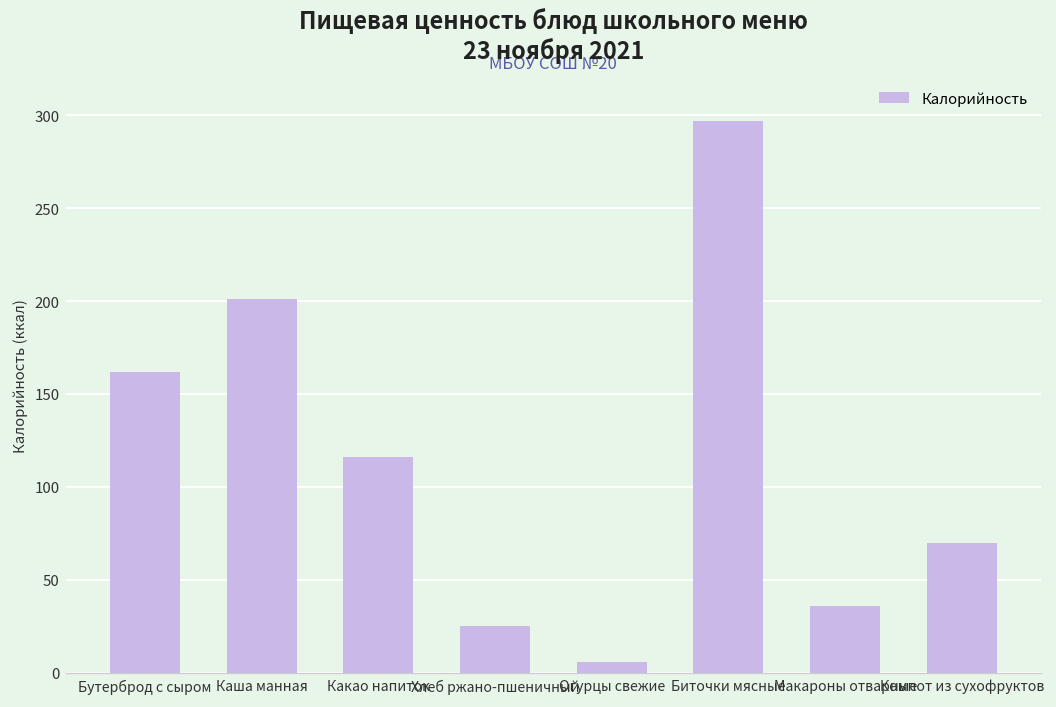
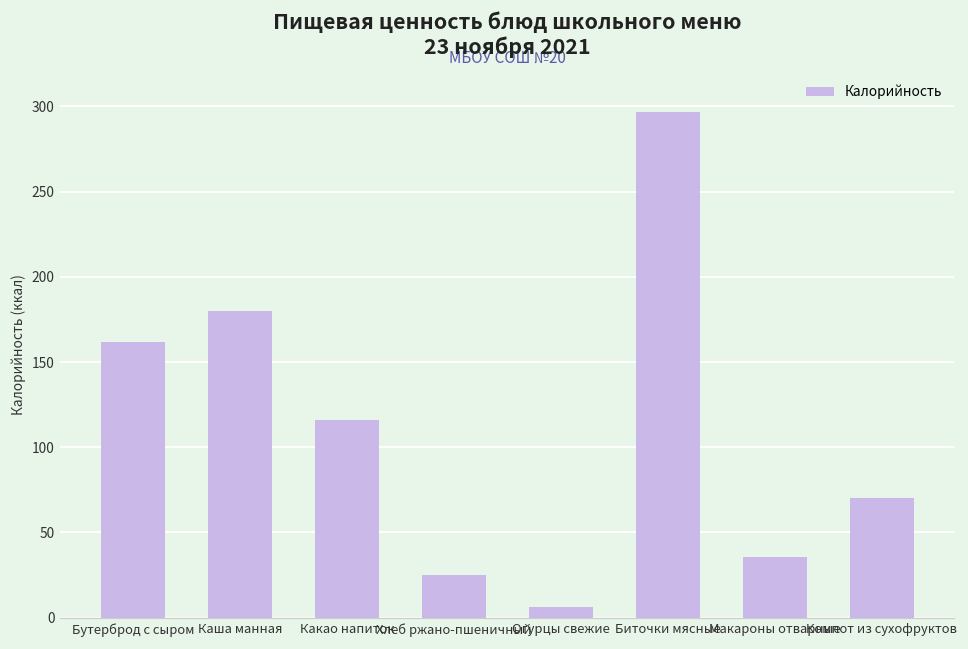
Каша манная: 201 -> 180
